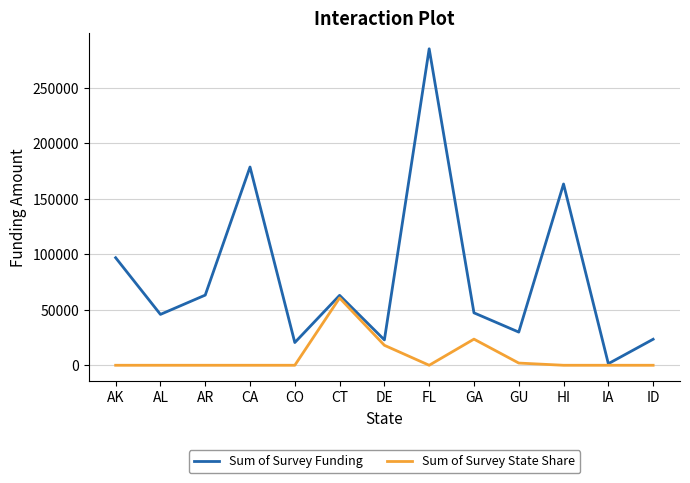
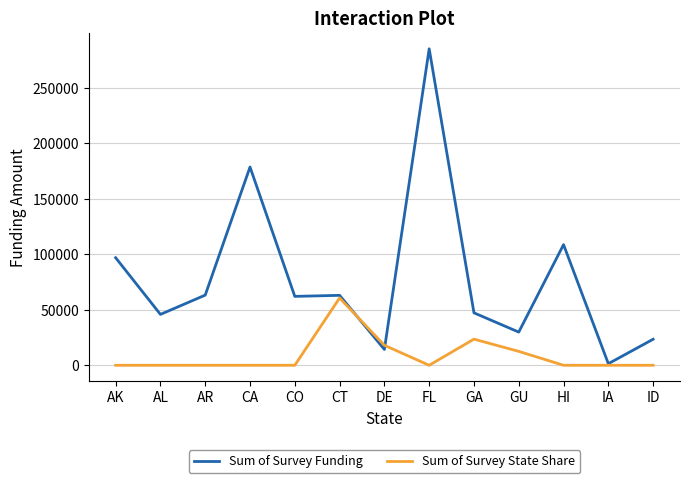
Sum of Survey Funding, CO: 20000 -> 62000
Sum of Survey Funding, DE: 23000 -> 14000
Sum of Survey State Share, GU: 2000 -> 13000
Sum of Survey Funding, HI: 163000 -> 109000
